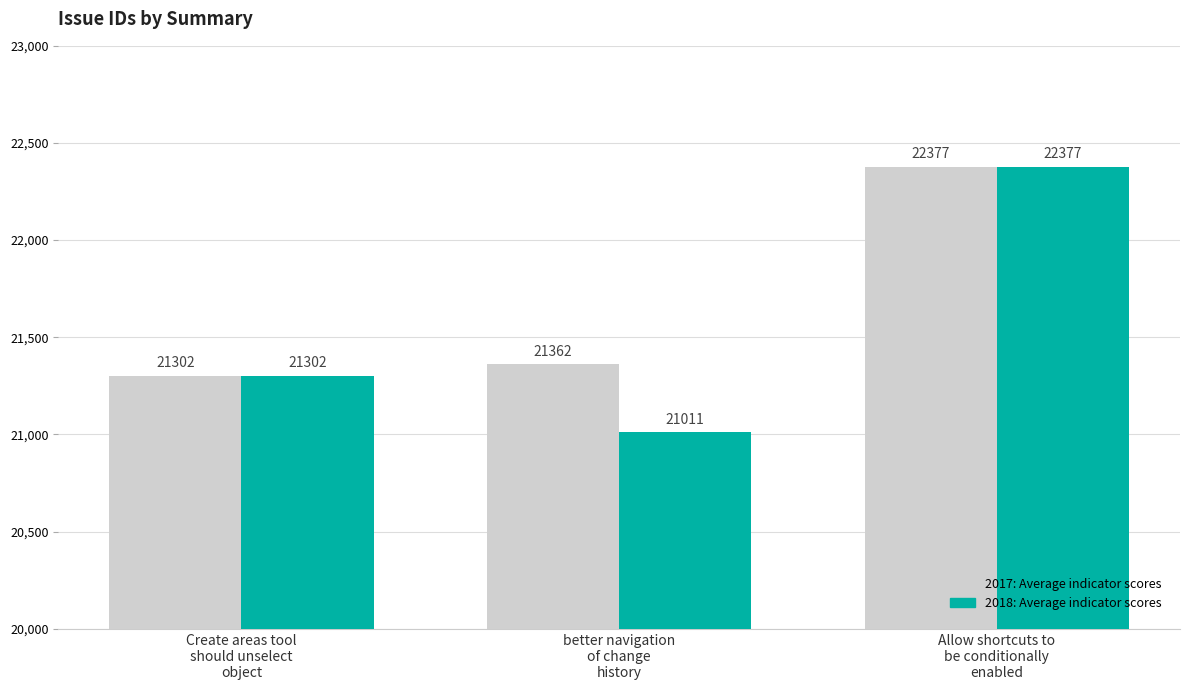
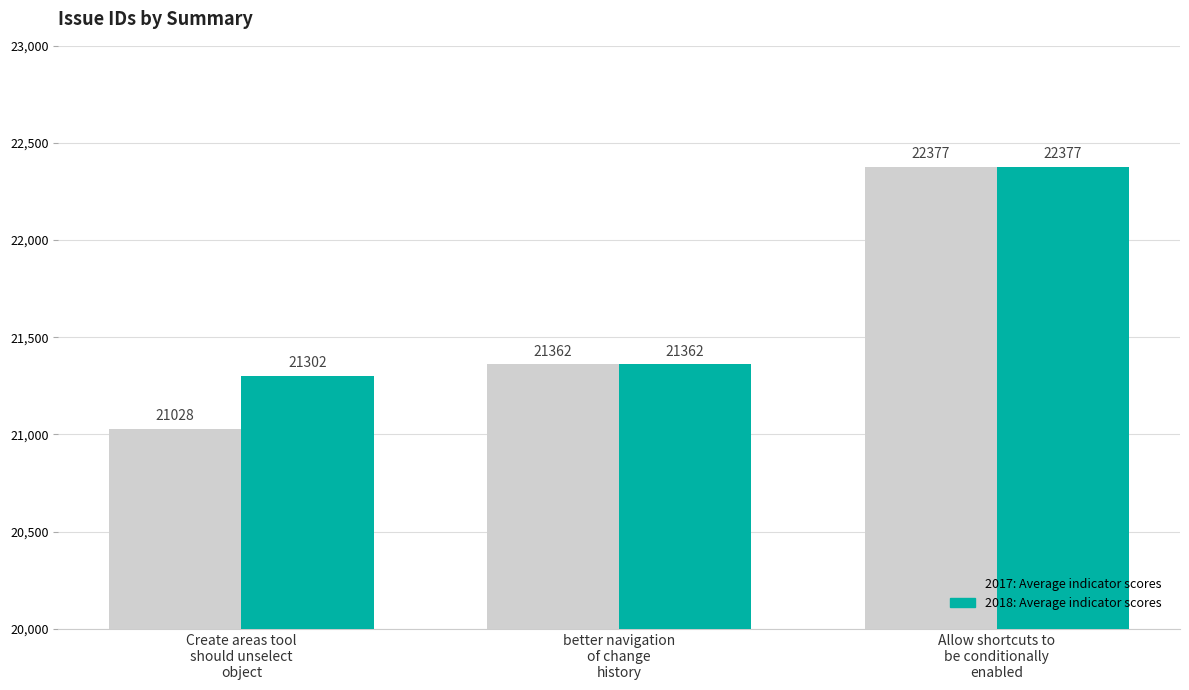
2017: Average indicator scores, Create areas tool should unselect object: 21302 -> 21028
2018: Average indicator scores, better navigation of change history: 21011 -> 21362
